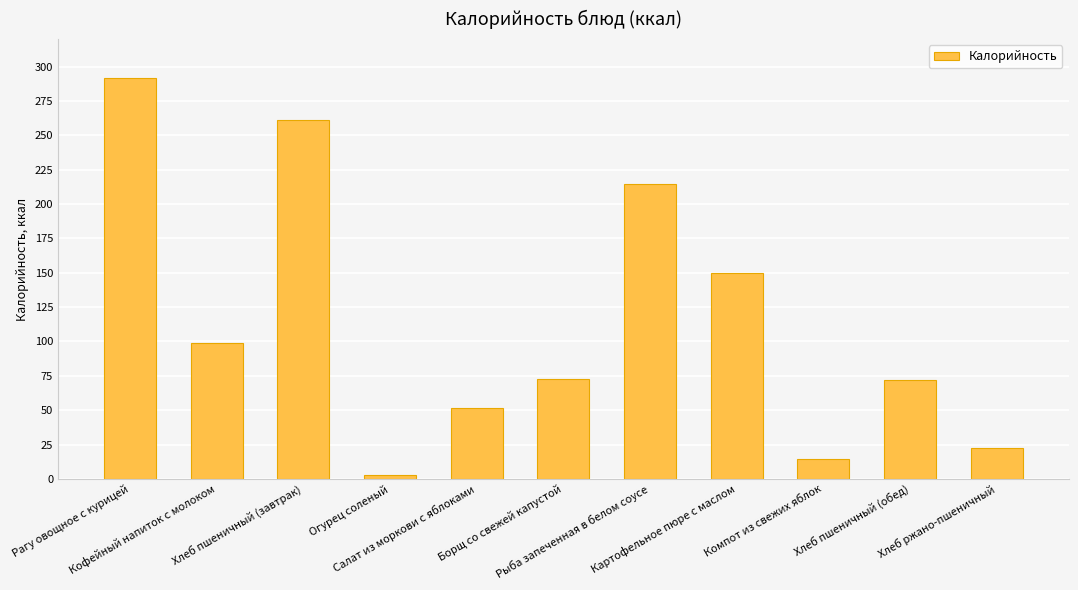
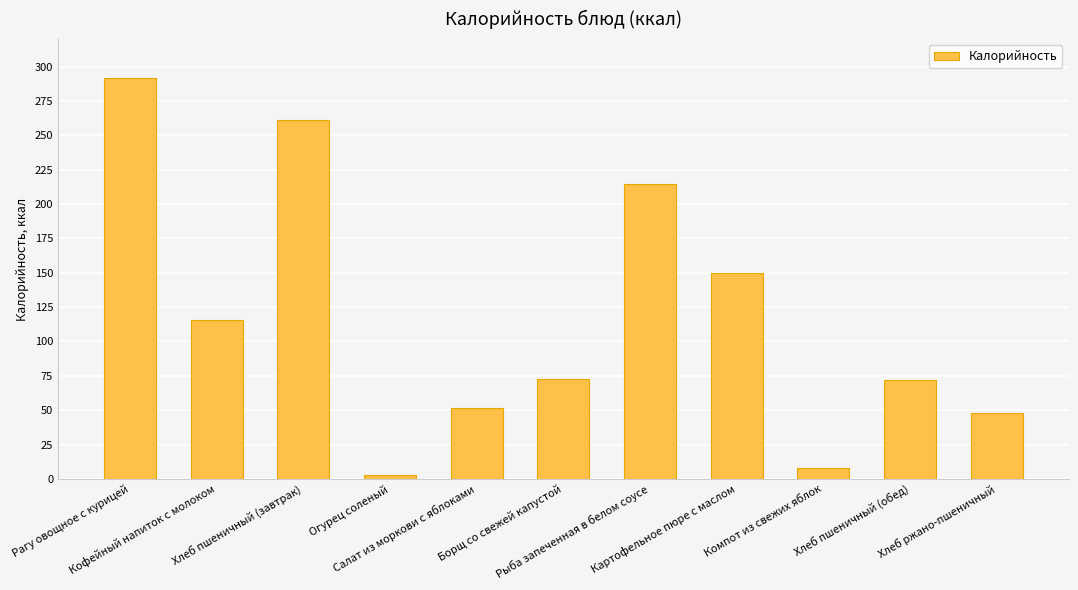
Кофейный напиток с молоком: 99 -> 115
Компот из свежих яблок: 15 -> 8
Хлеб ржано-пшеничный: 23 -> 48
